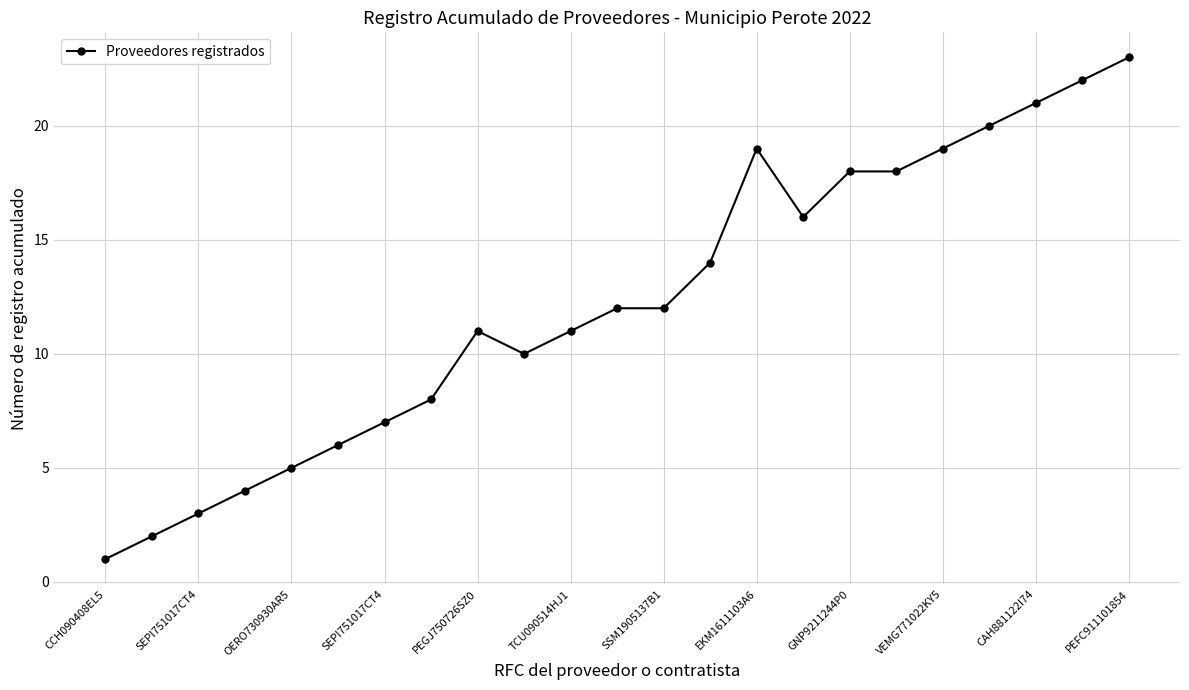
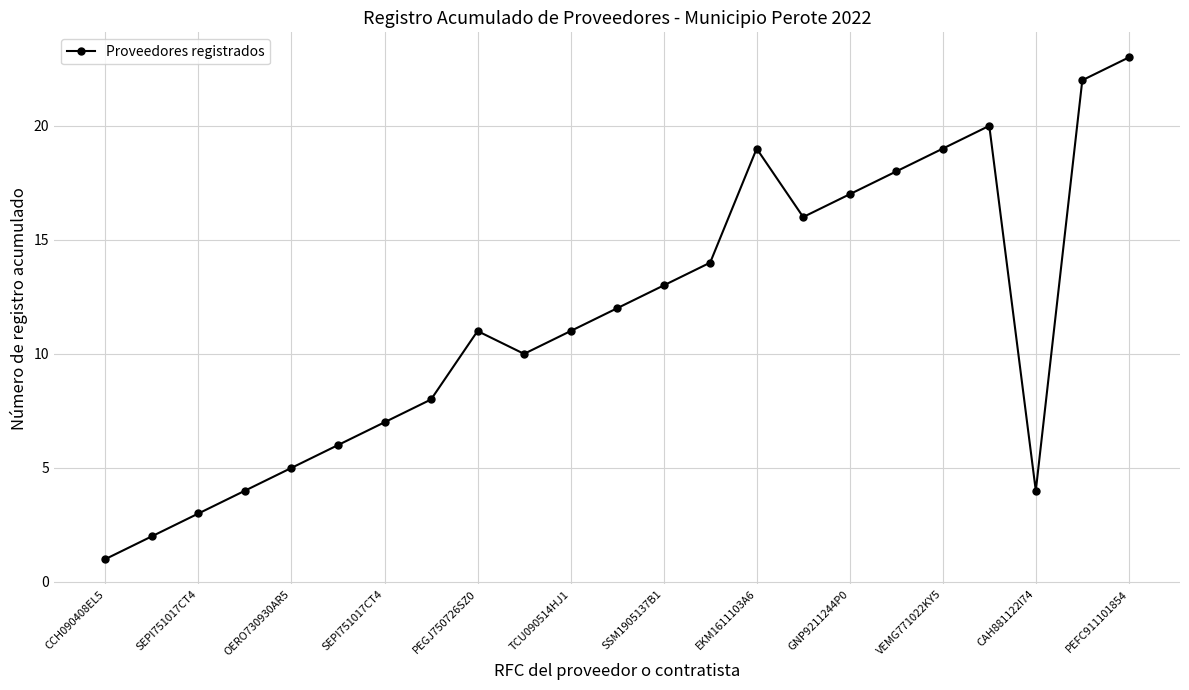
SSM1905137B1: 12 -> 13
GNP9211244P0: 18 -> 17
CAH881122I74: 21 -> 4
